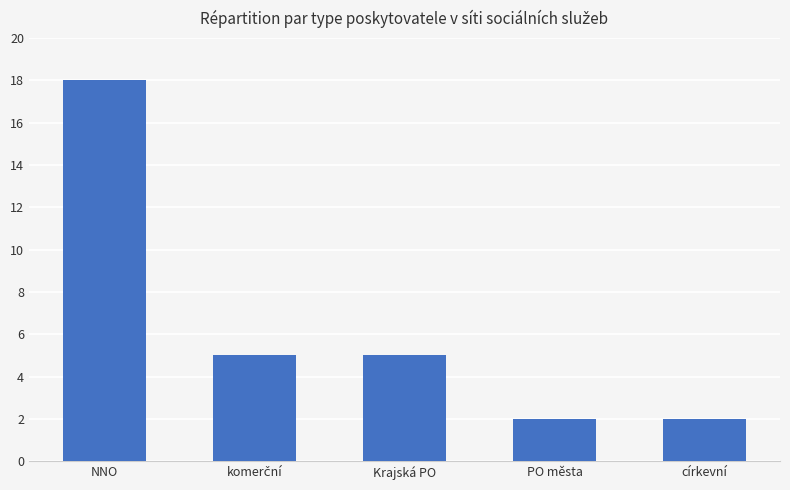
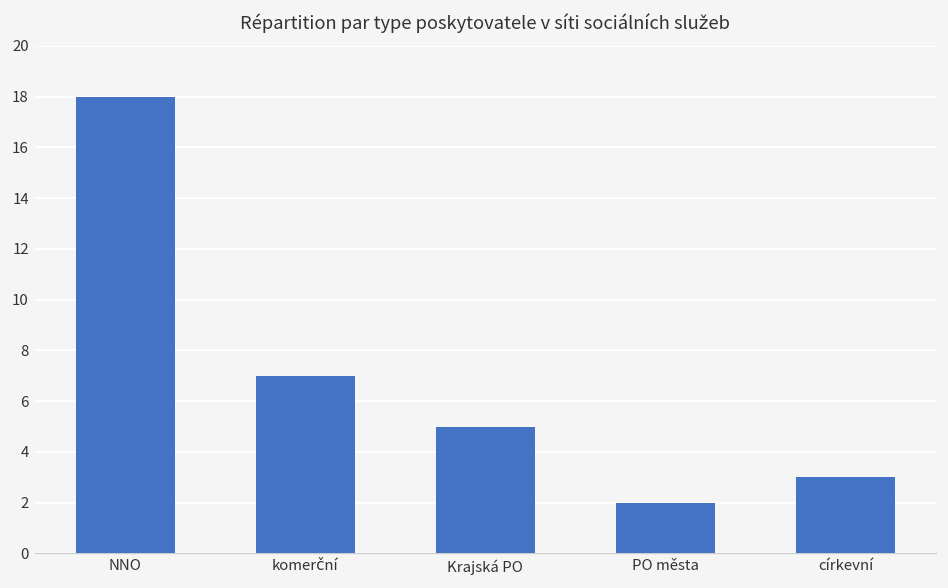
komerční: 5 -> 7
církevní: 2 -> 3
